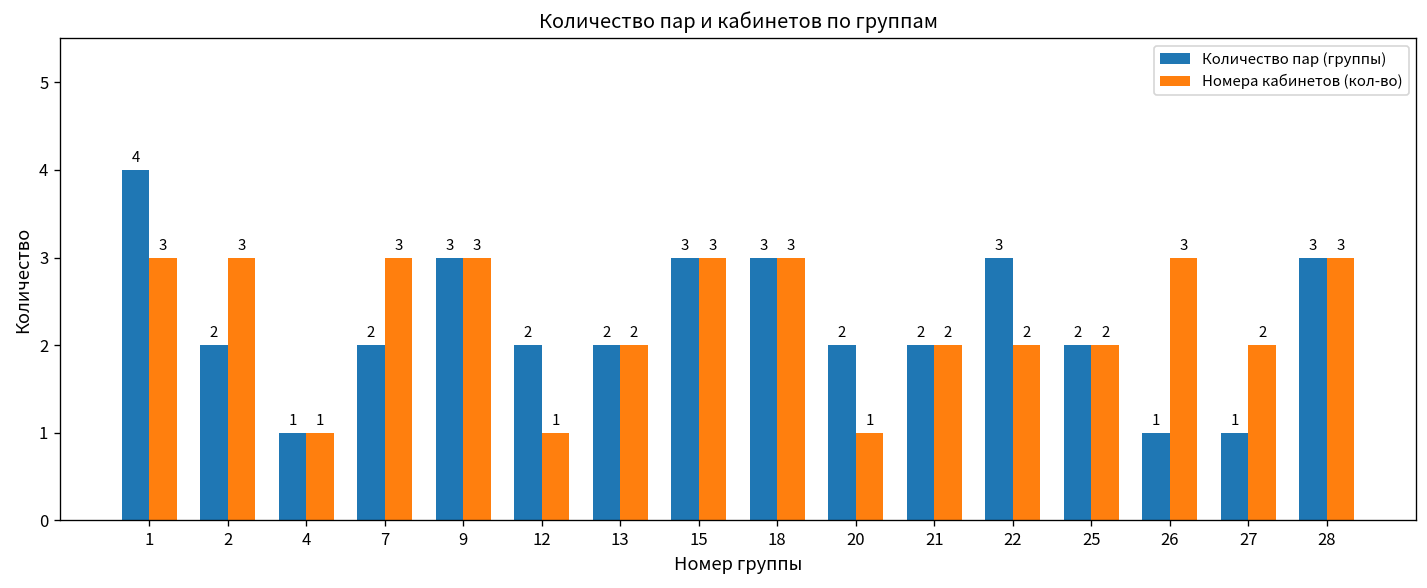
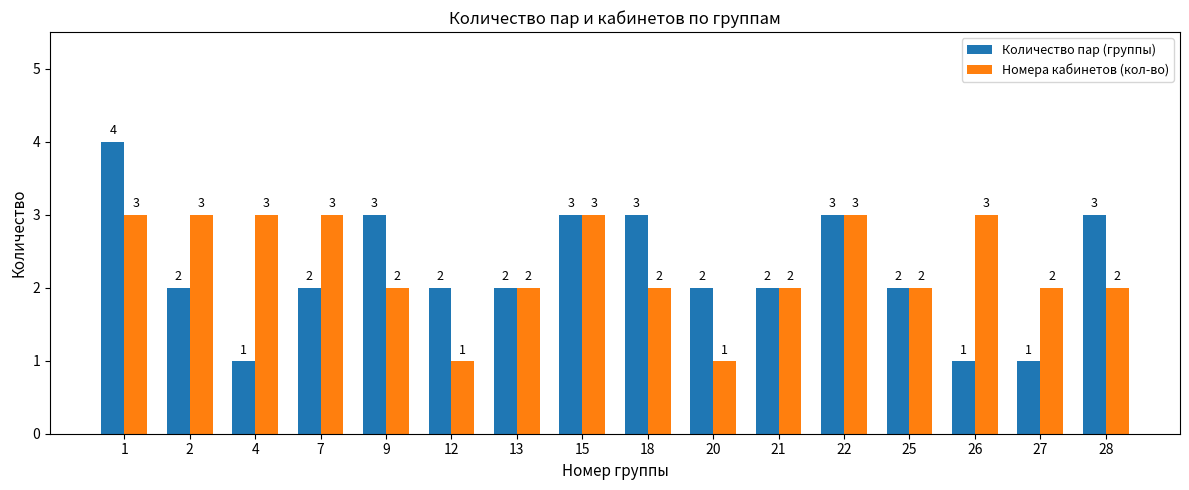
Номера кабинетов (кол-во), 4: 1 -> 3
Номера кабинетов (кол-во), 9: 3 -> 2
Номера кабинетов (кол-во), 18: 3 -> 2
Номера кабинетов (кол-во), 22: 2 -> 3
Номера кабинетов (кол-во), 28: 3 -> 2
